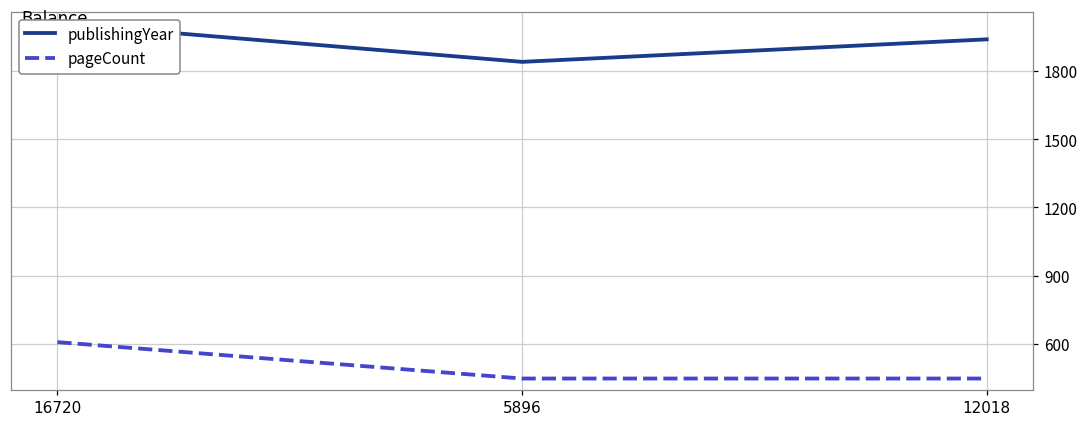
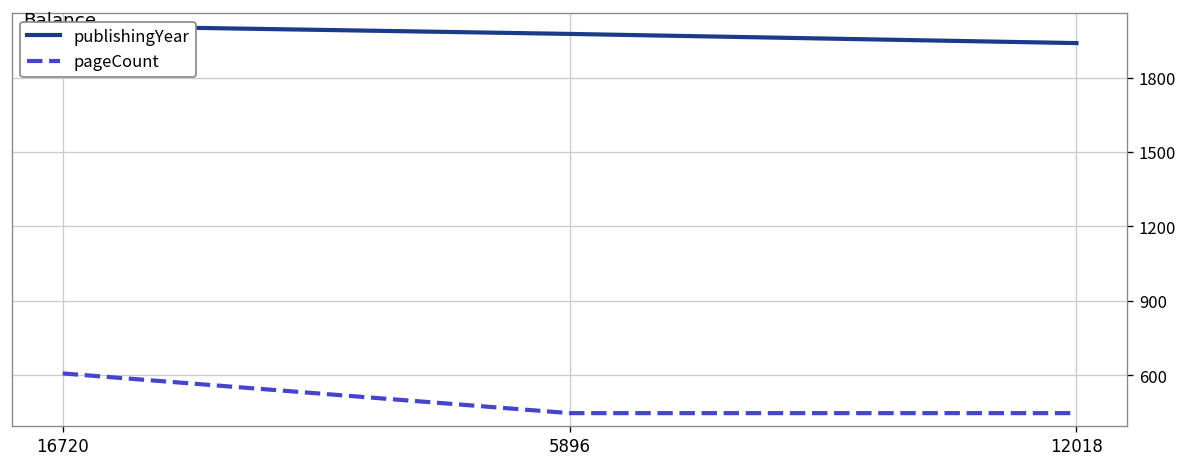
publishingYear, 5896: 1840 -> 1980
